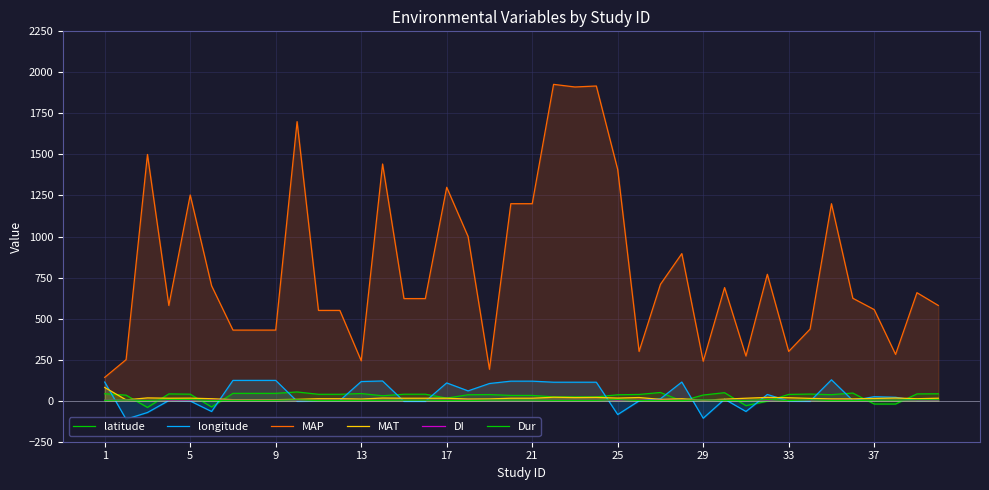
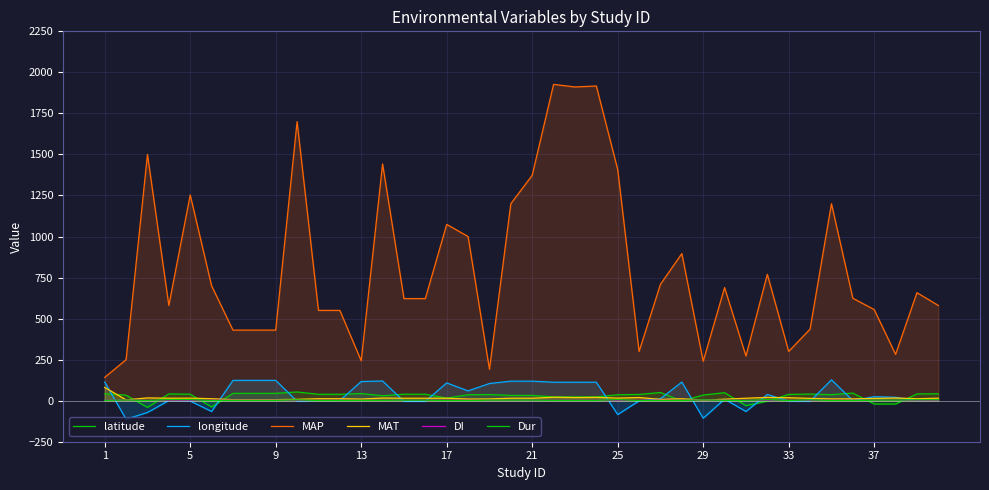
MAP, 17: 1300 -> 1070
MAP, 21: 1200 -> 1370
